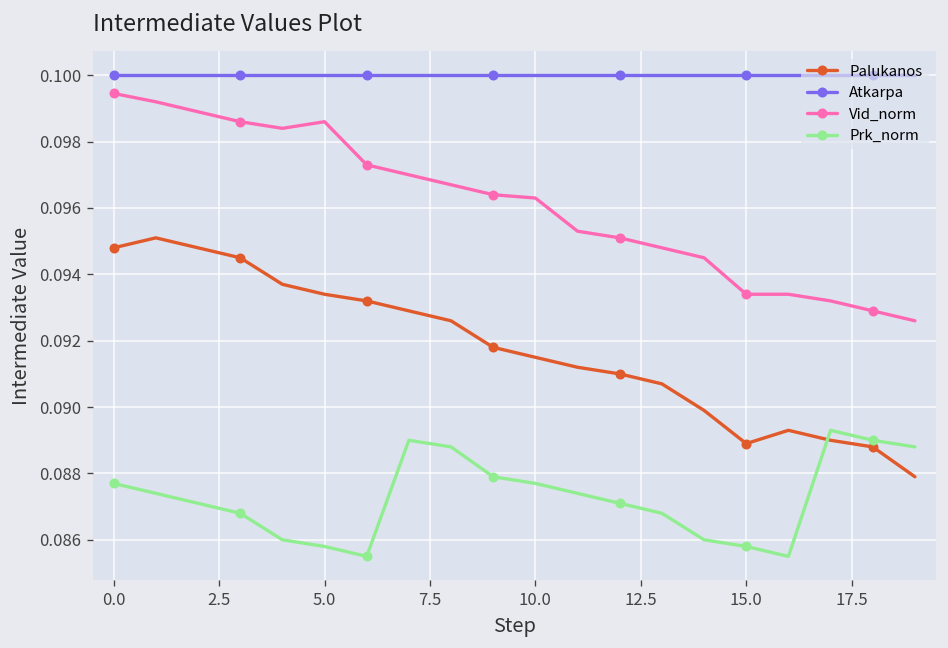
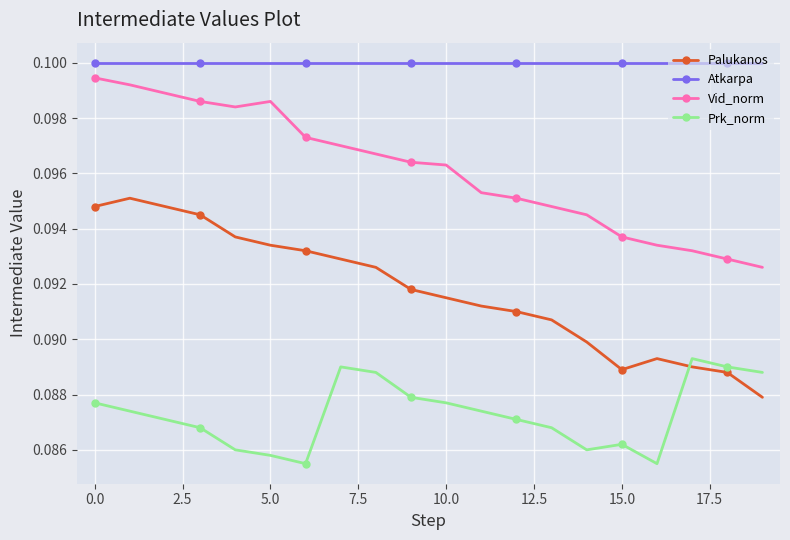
Vid_norm, 15.0: 0.0934 -> 0.0937
Prk_norm, 15.0: 0.0858 -> 0.0862
